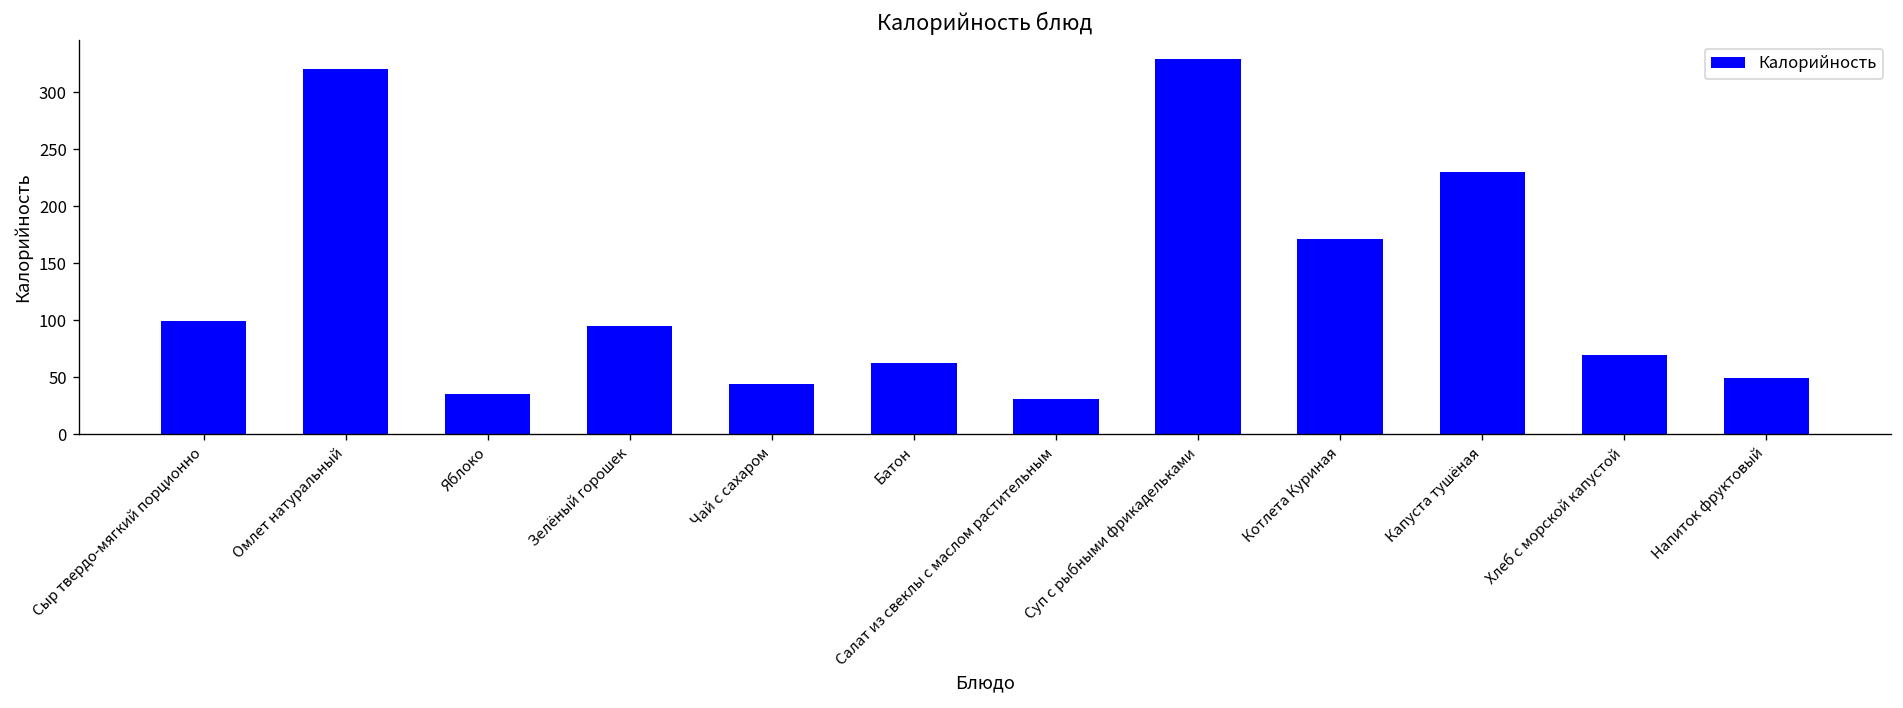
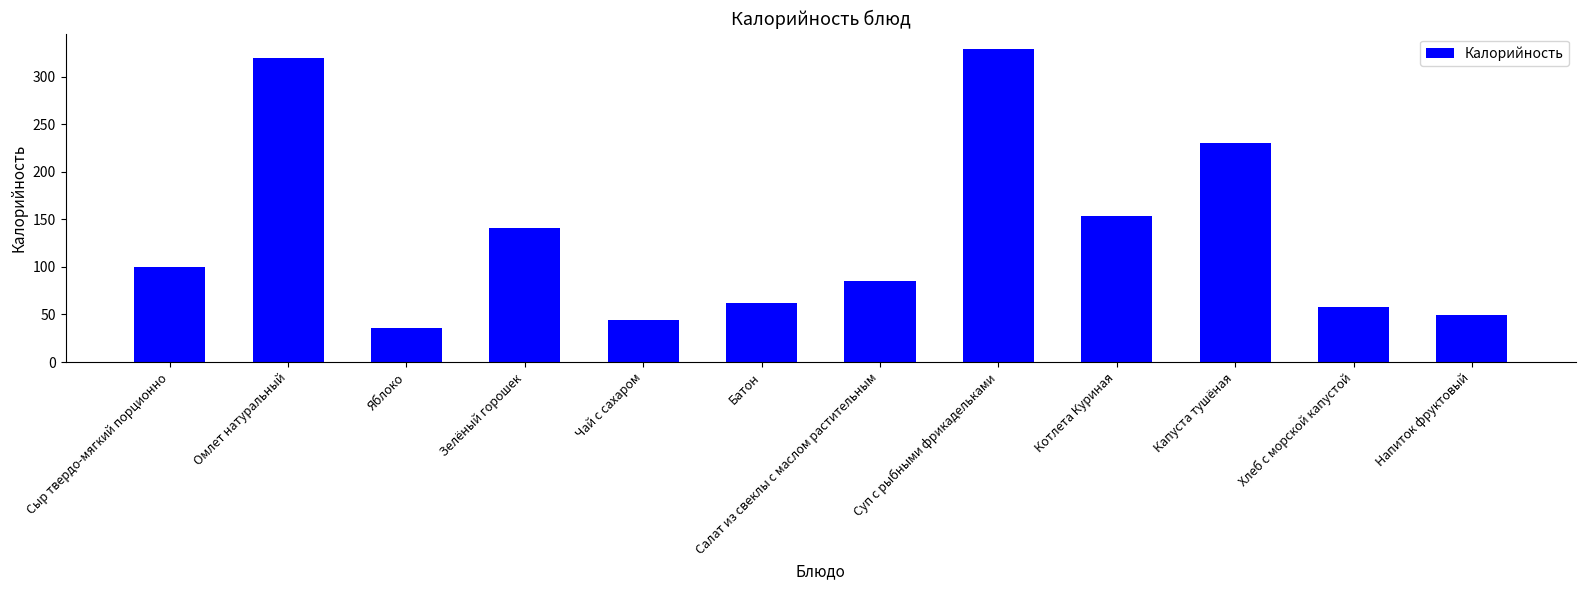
Зелёный горошек: 90 -> 140
Салат из свеклы с маслом растительным: 30 -> 90
Котлета Куриная: 170 -> 150
Хлеб с морской капустой: 70 -> 60
